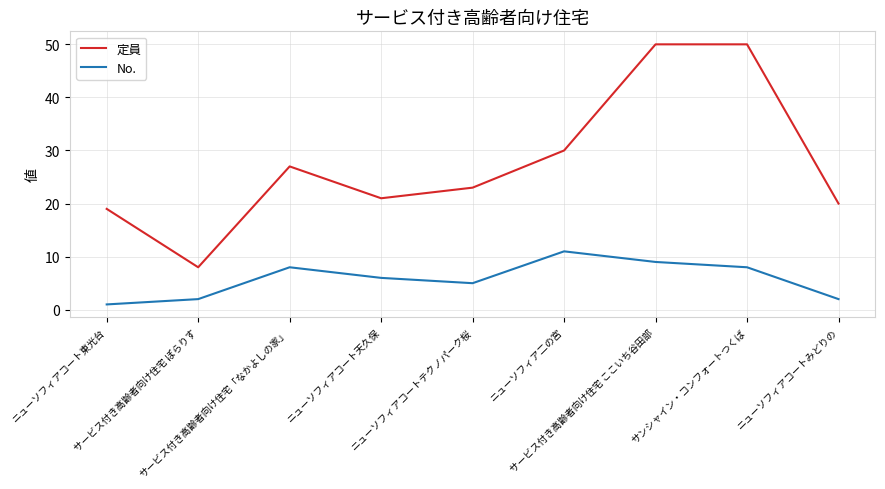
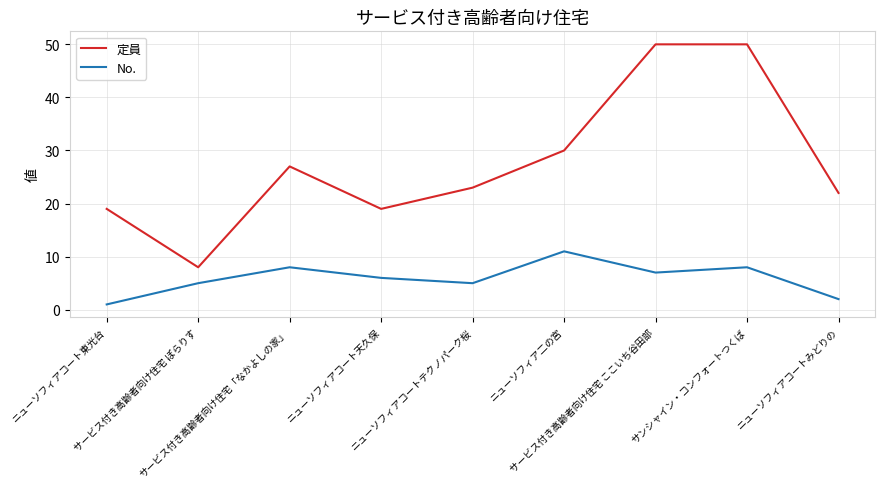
No., サービス付き高齢者向け住宅 ぽらりす: 2 -> 5
定員, ニューソフィアコート天久保: 21 -> 19
No., サービス付き高齢者向け住宅 ここいち谷田部: 9 -> 7
定員, ニューソフィアコートみどりの: 20 -> 22
